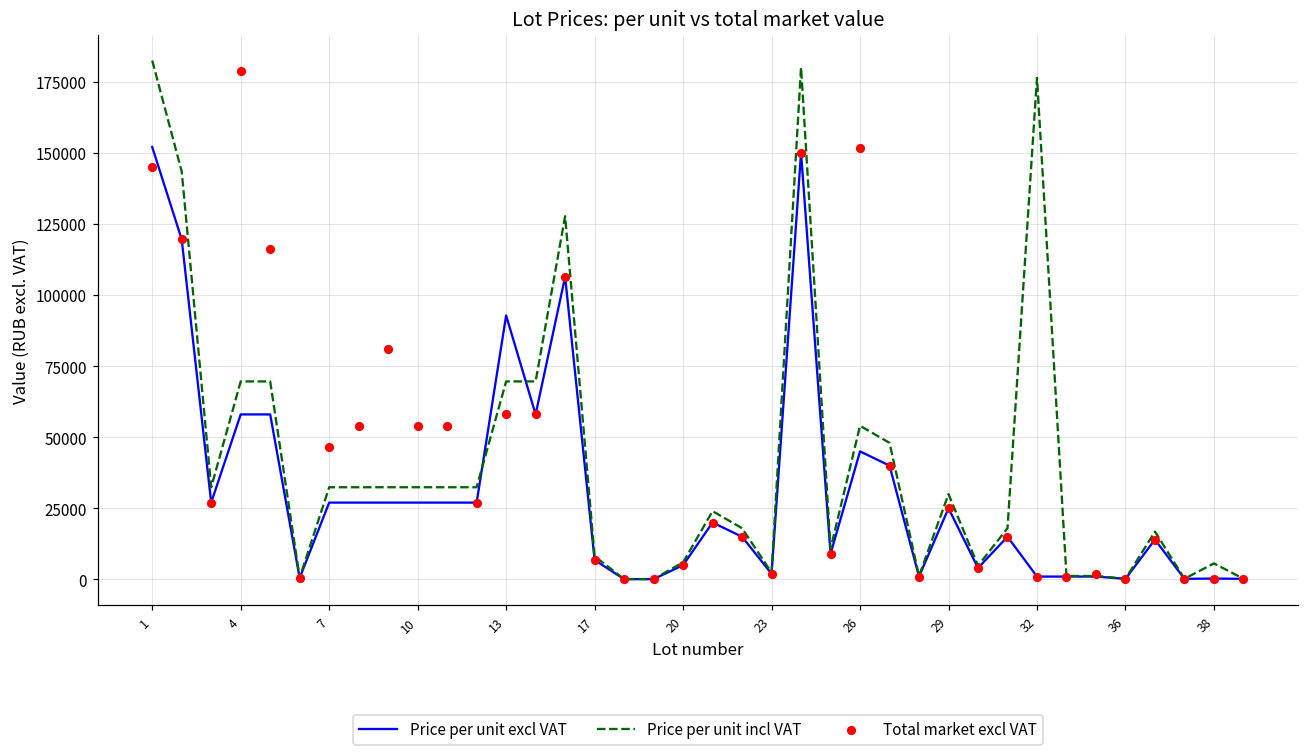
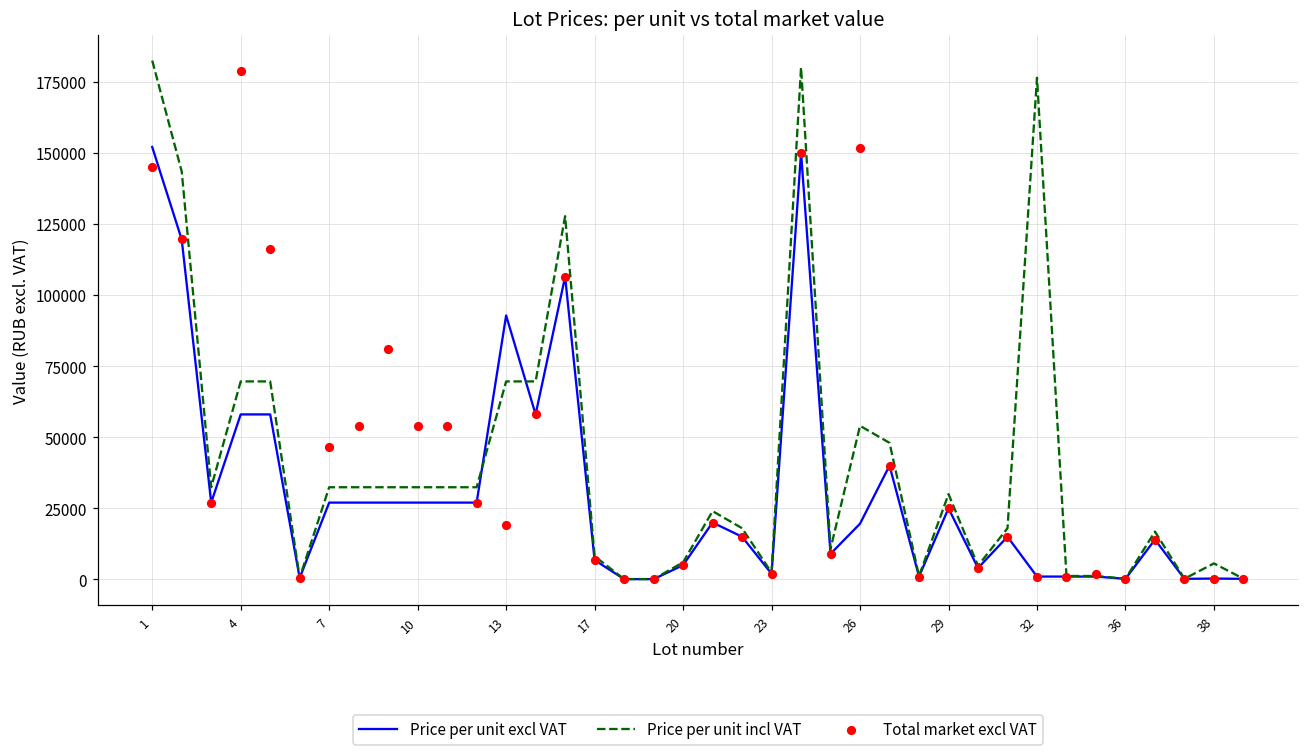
Total market excl VAT, 13: 58000 -> 19000
Price per unit excl VAT, 26: 45000 -> 20000
